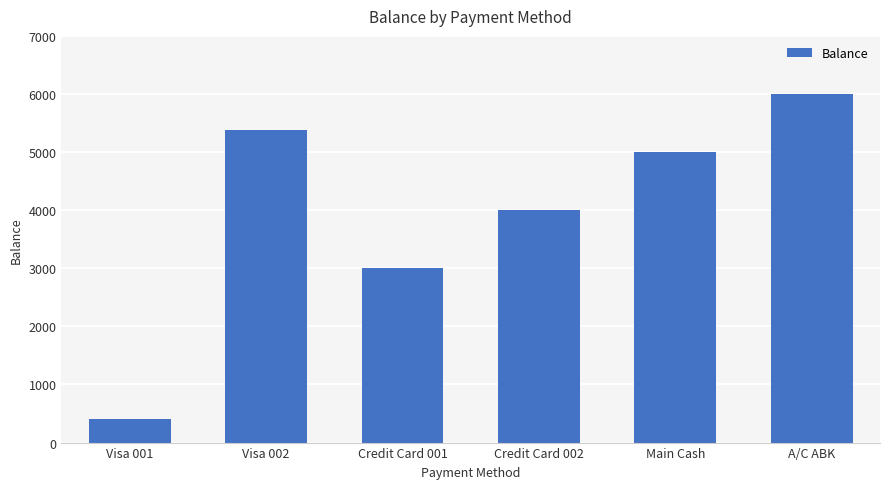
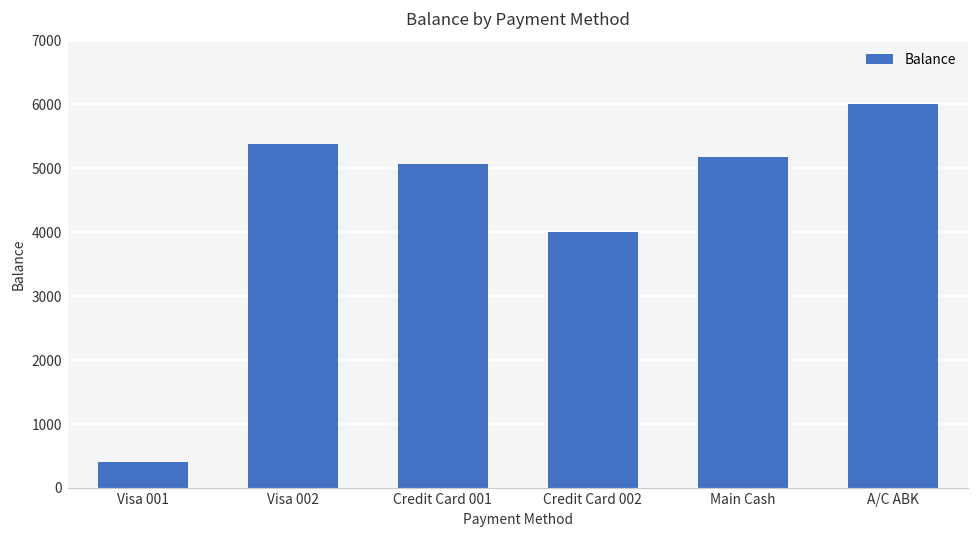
Credit Card 001: 3000 -> 5100
Main Cash: 5000 -> 5200
